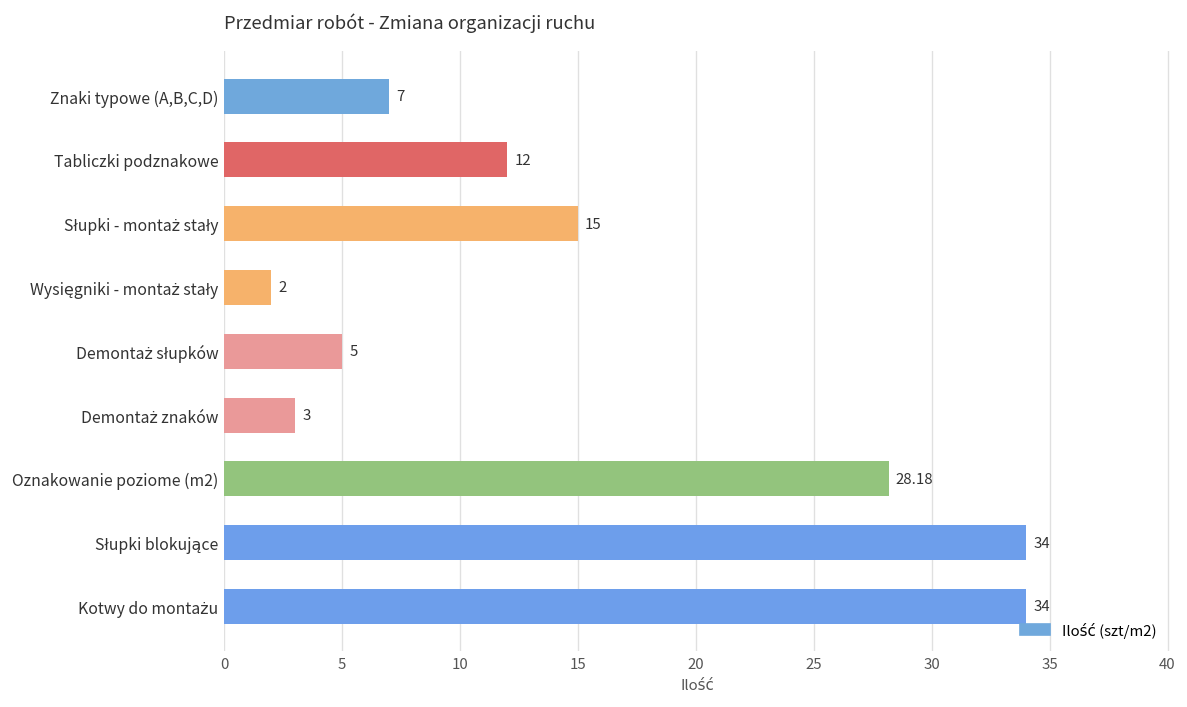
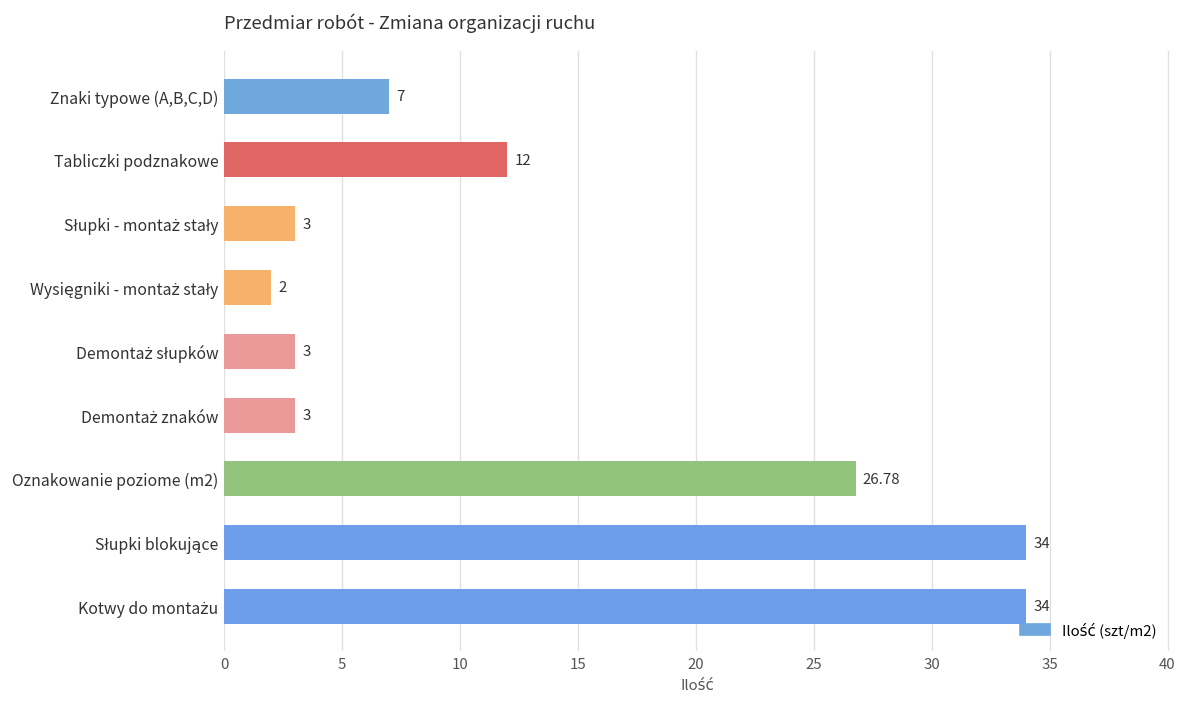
Słupki - montaż stały: 15 -> 3
Demontaż słupków: 5 -> 3
Oznakowanie poziome (m2): 28.18 -> 26.78
